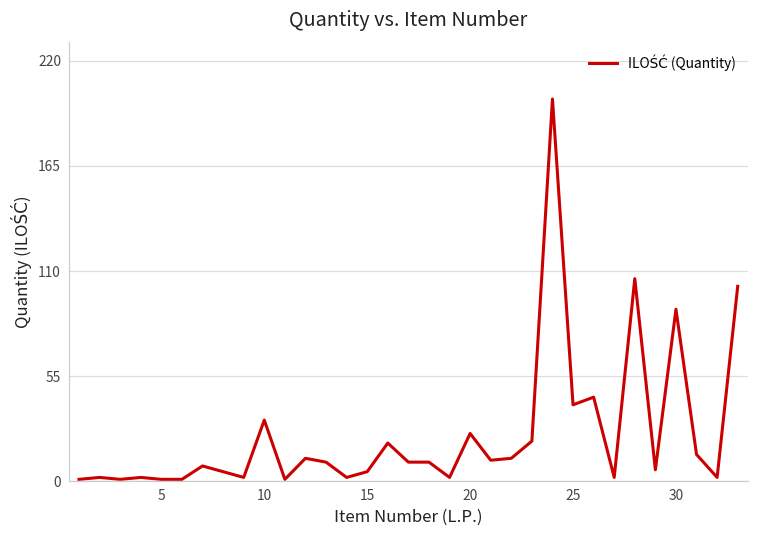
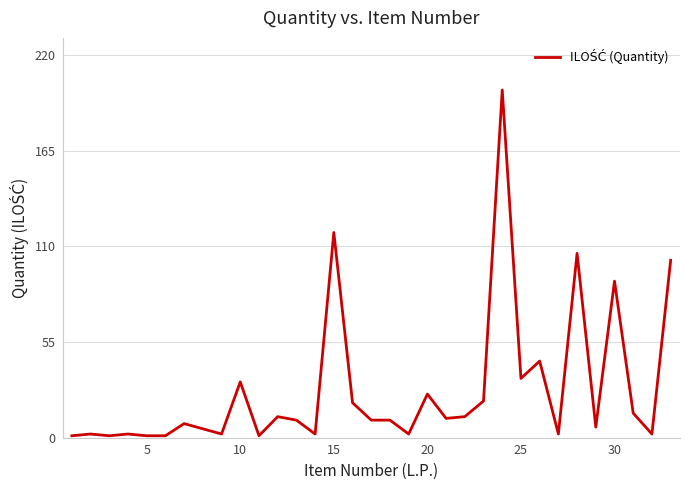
15: 5 -> 118
25: 40 -> 34
